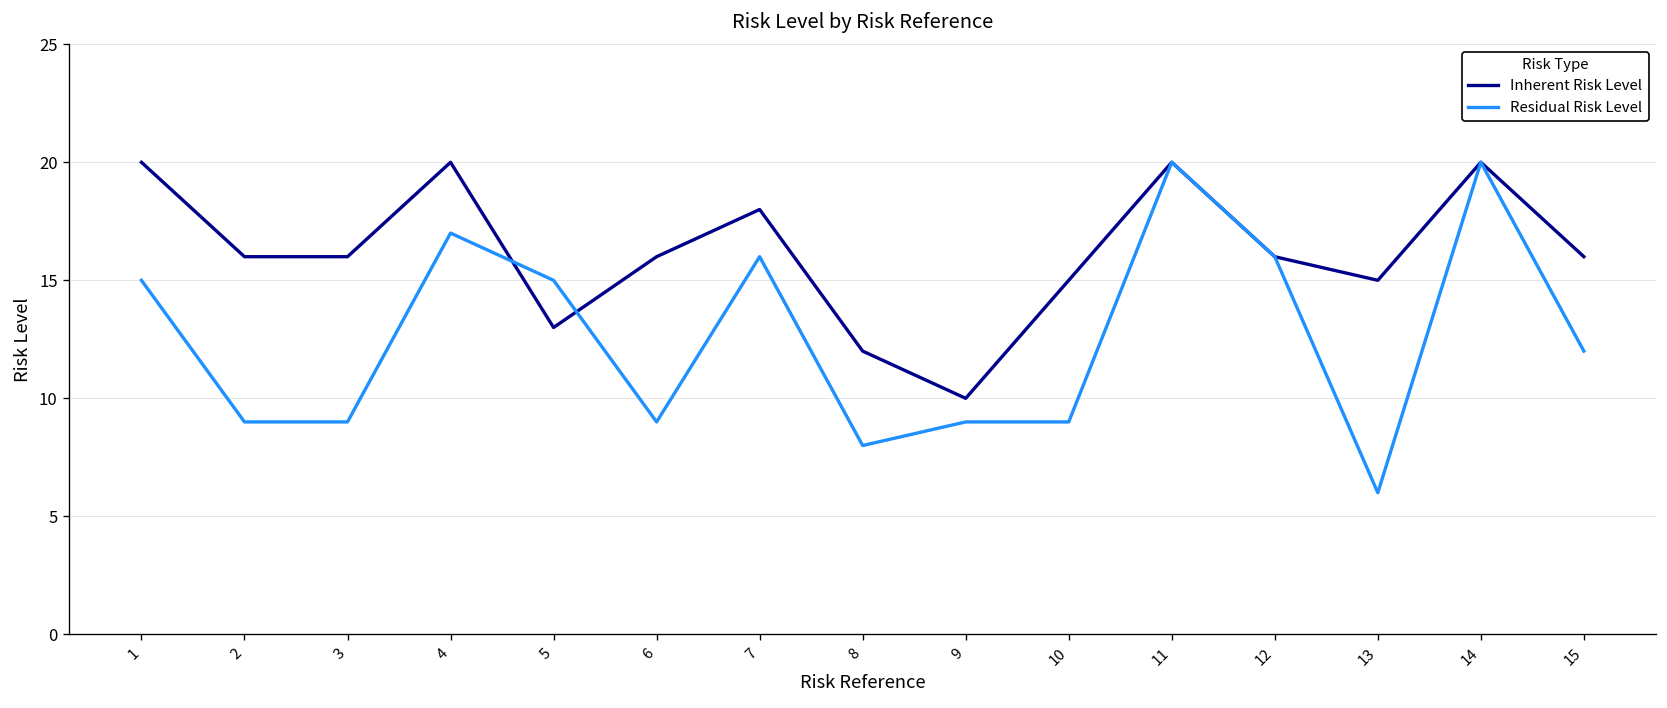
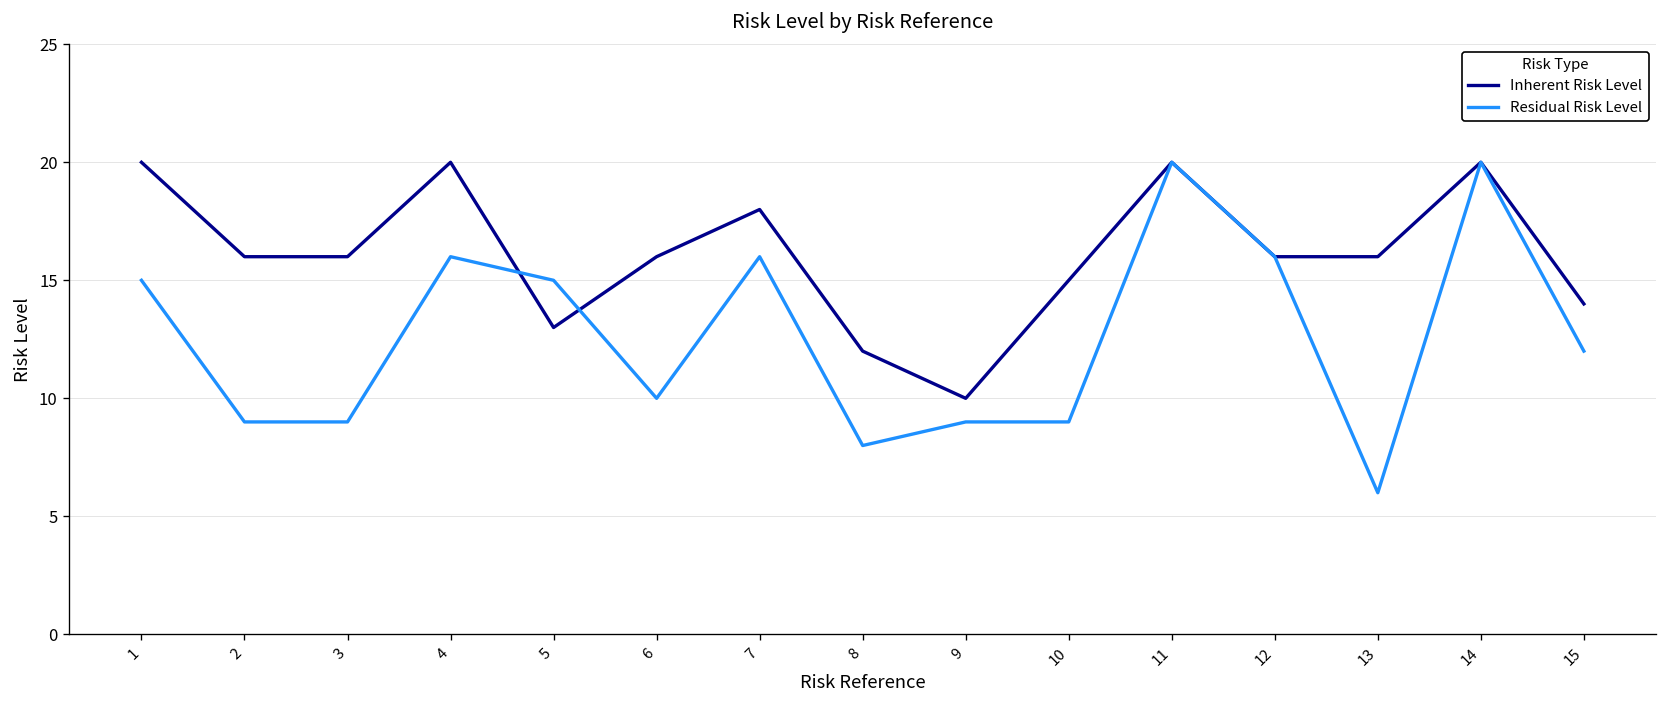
Residual Risk Level, 4: 17 -> 16
Residual Risk Level, 6: 9 -> 10
Inherent Risk Level, 13: 15 -> 16
Inherent Risk Level, 15: 16 -> 14
